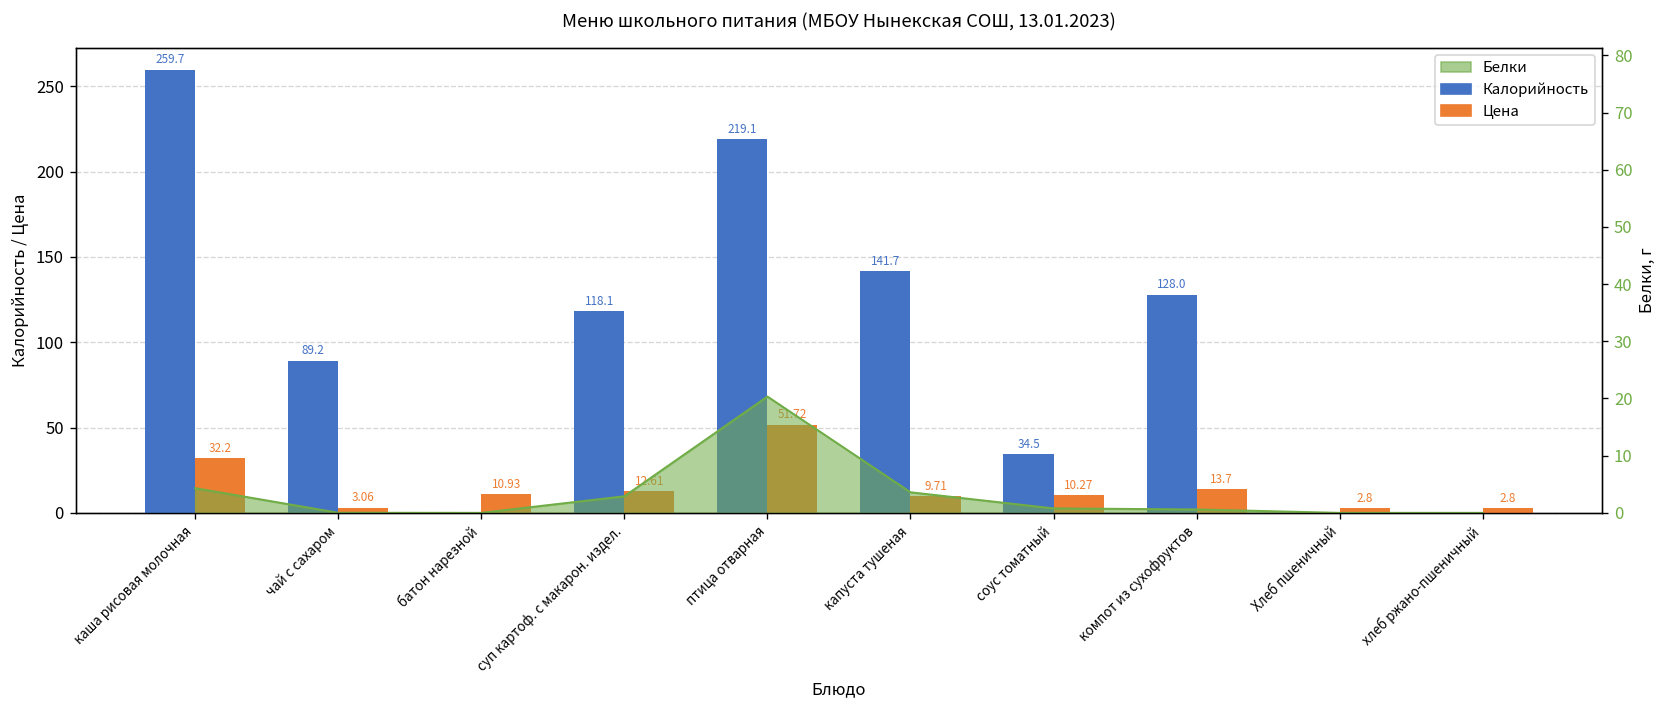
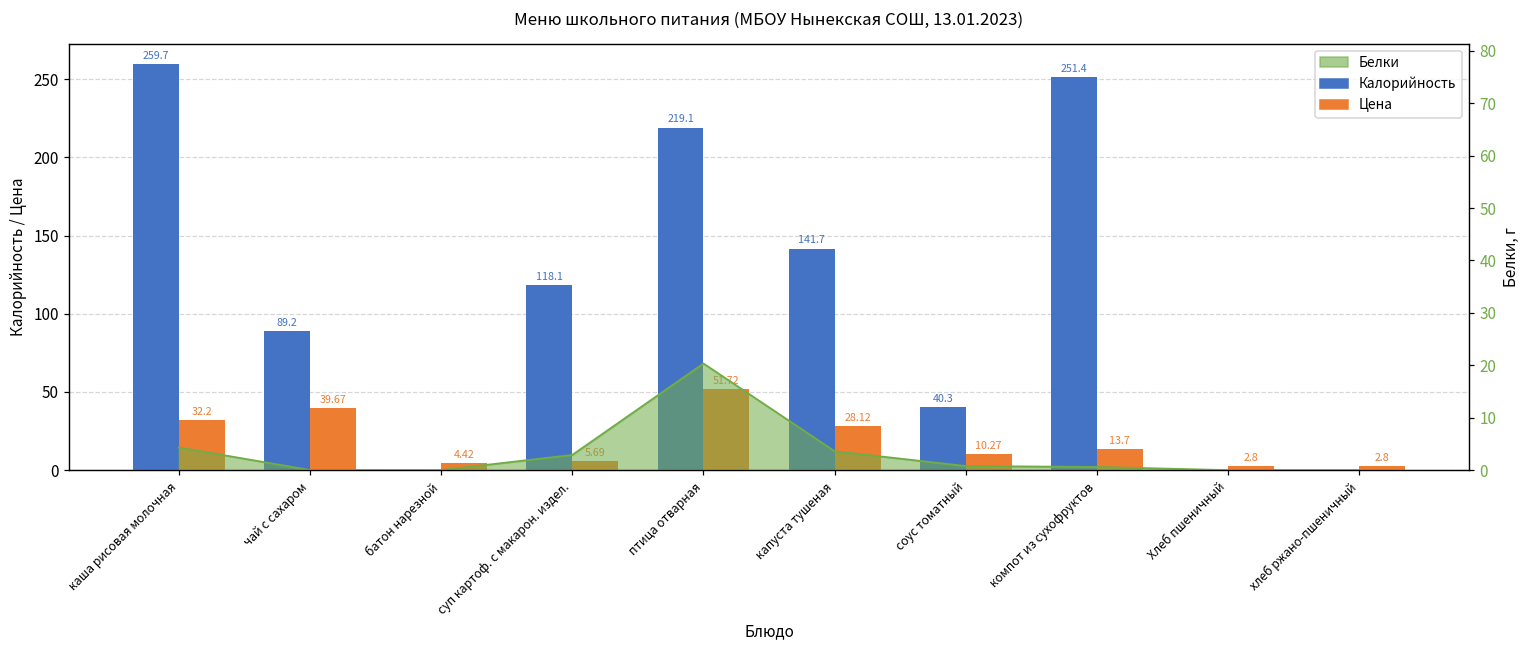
Цена, чай с сахаром: 3.06 -> 39.67
Цена, батон нарезной: 10.93 -> 4.42
Цена, суп картоф. с макарон. издел.: 12.61 -> 5.69
Цена, капуста тушеная: 9.71 -> 28.12
Калорийность, соус томатный: 34.5 -> 40.3
Калорийность, компот из сухофруктов: 128.0 -> 251.4
